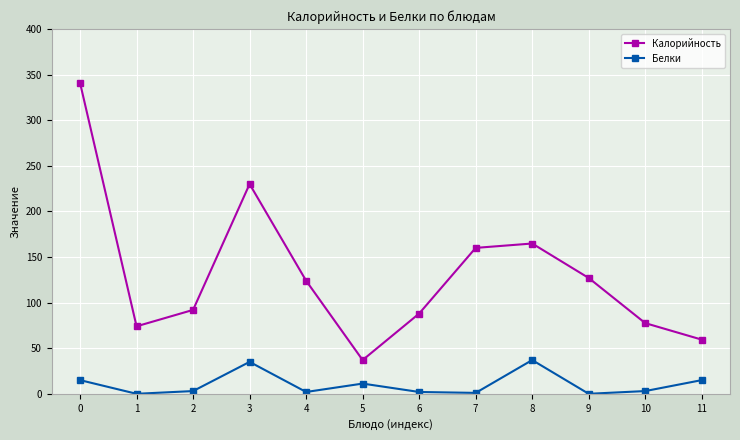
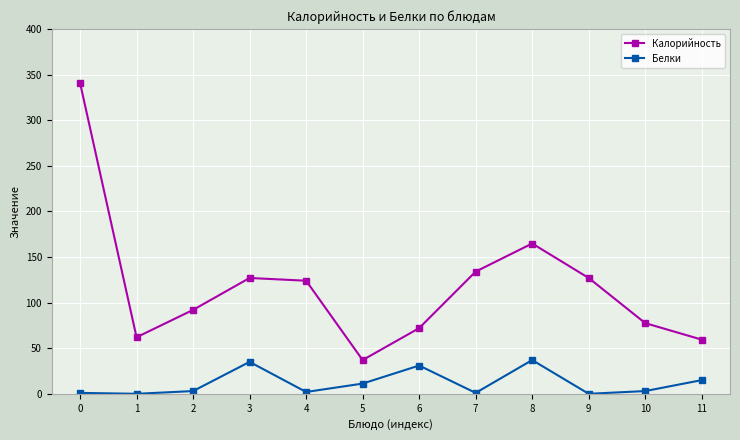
Белки, 0: 20 -> 0
Калорийность, 1: 70 -> 60
Калорийность, 3: 230 -> 130
Калорийность, 6: 90 -> 70
Белки, 6: 0 -> 30
Калорийность, 7: 160 -> 130
